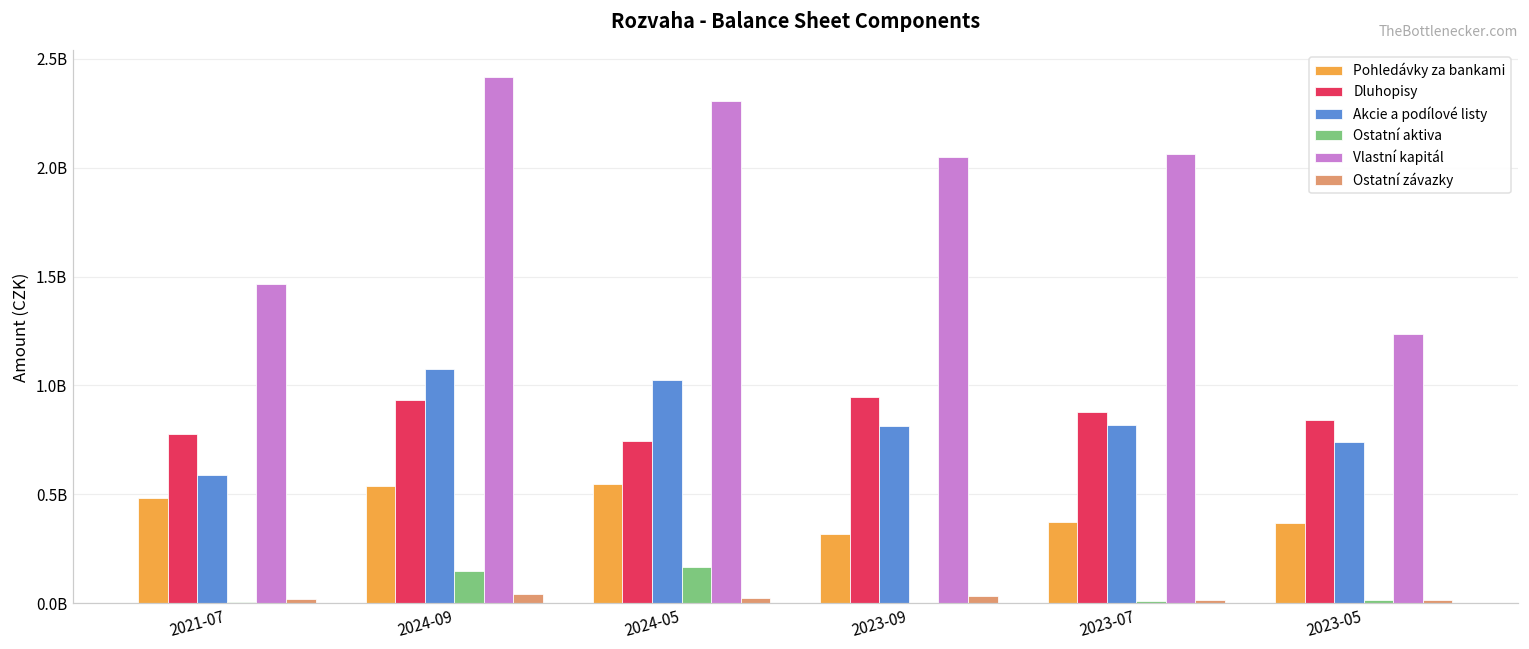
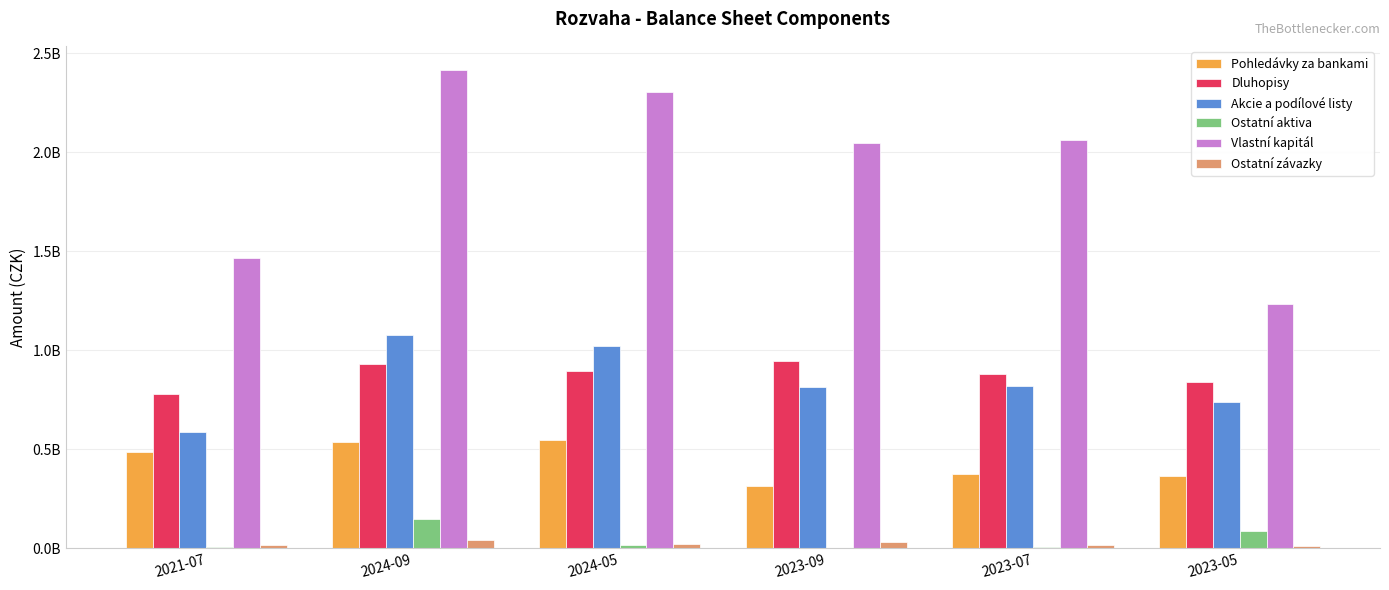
Dluhopisy, 2024-05: 740000000 -> 900000000
Ostatní aktiva, 2024-05: 160000000 -> 20000000
Ostatní aktiva, 2023-05: 20000000 -> 90000000
